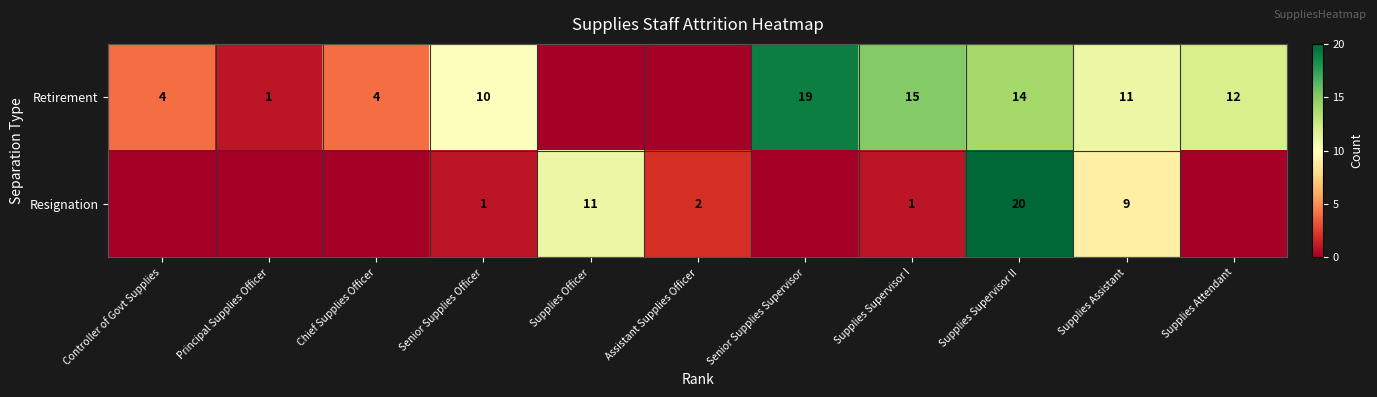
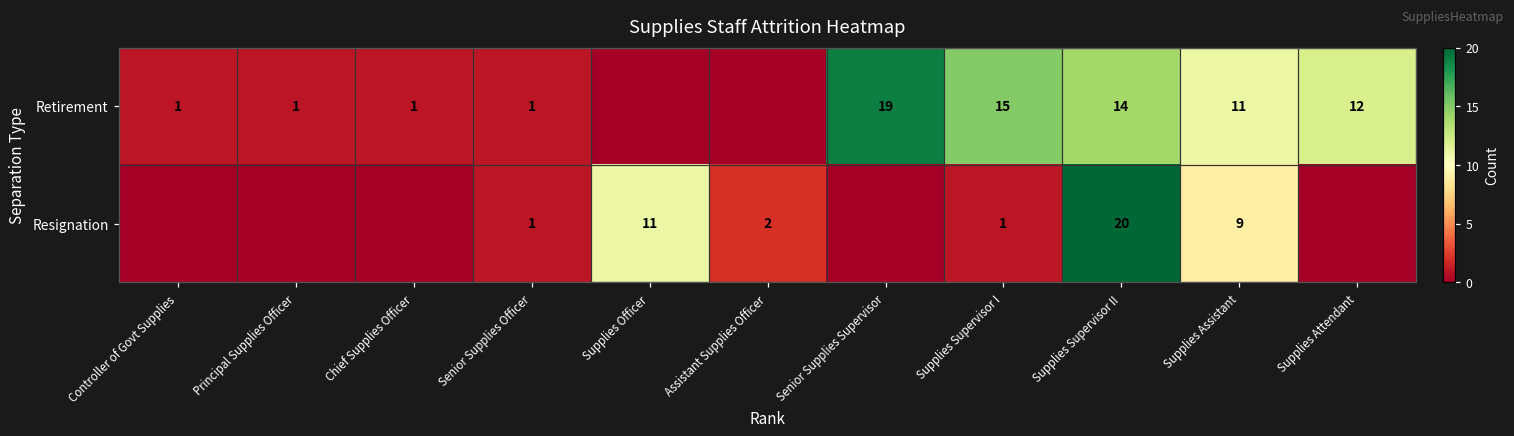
Retirement, Controller of Govt Supplies: 4 -> 1
Retirement, Chief Supplies Officer: 4 -> 1
Retirement, Senior Supplies Officer: 10 -> 1
